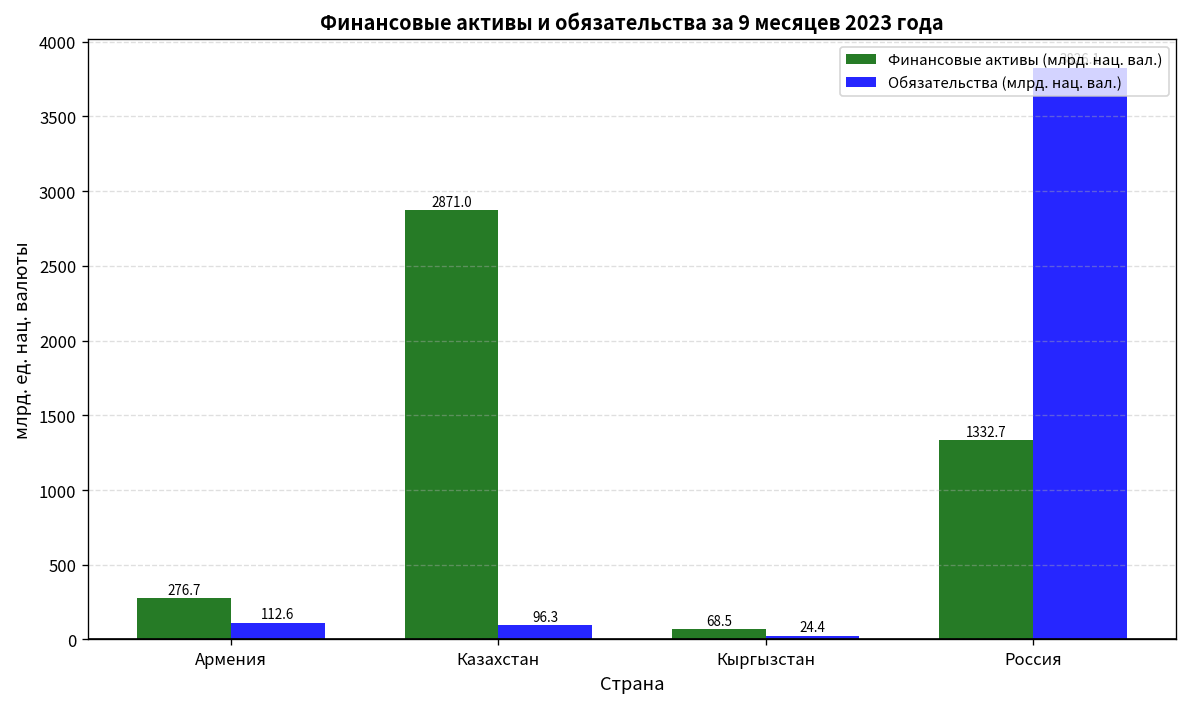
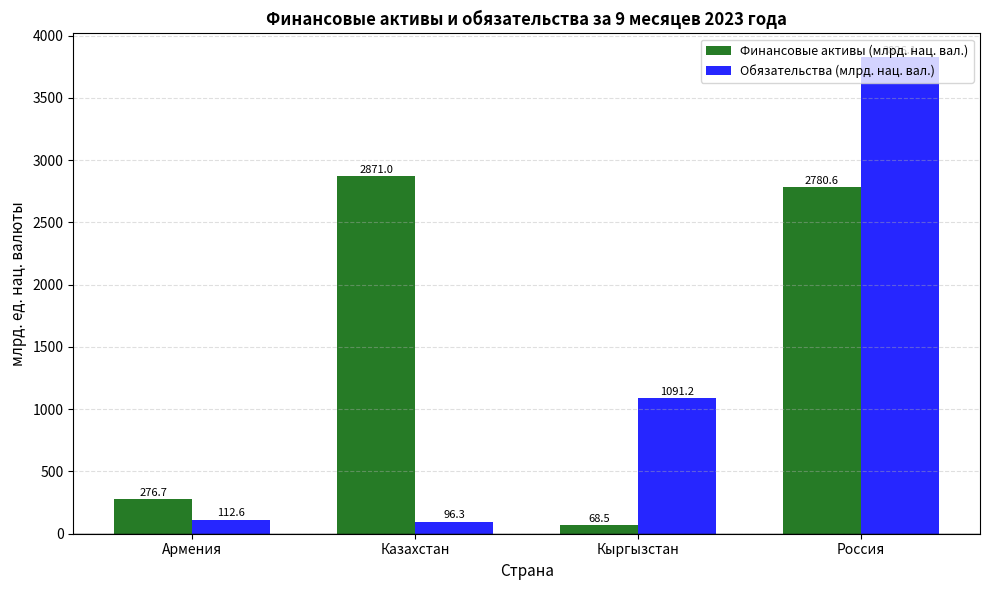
Обязательства (млрд. нац. вал.), Кыргызстан: 24.4 -> 1091.2
Финансовые активы (млрд. нац. вал.), Россия: 1332.7 -> 2780.6
